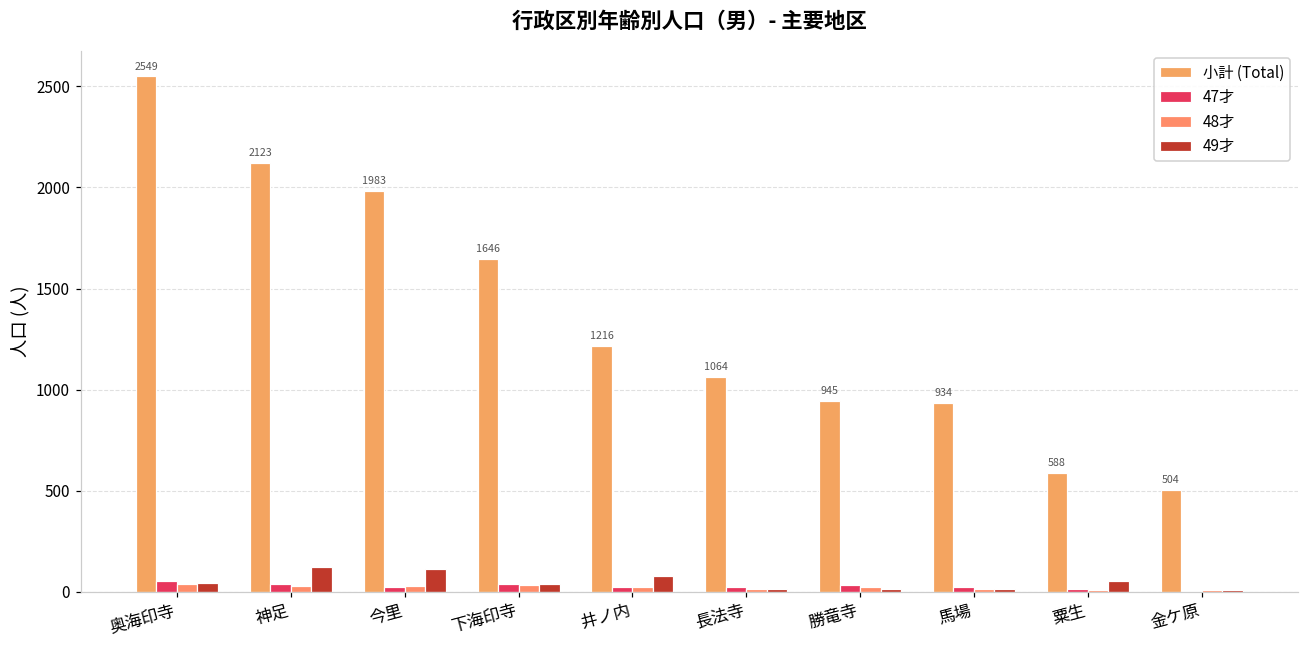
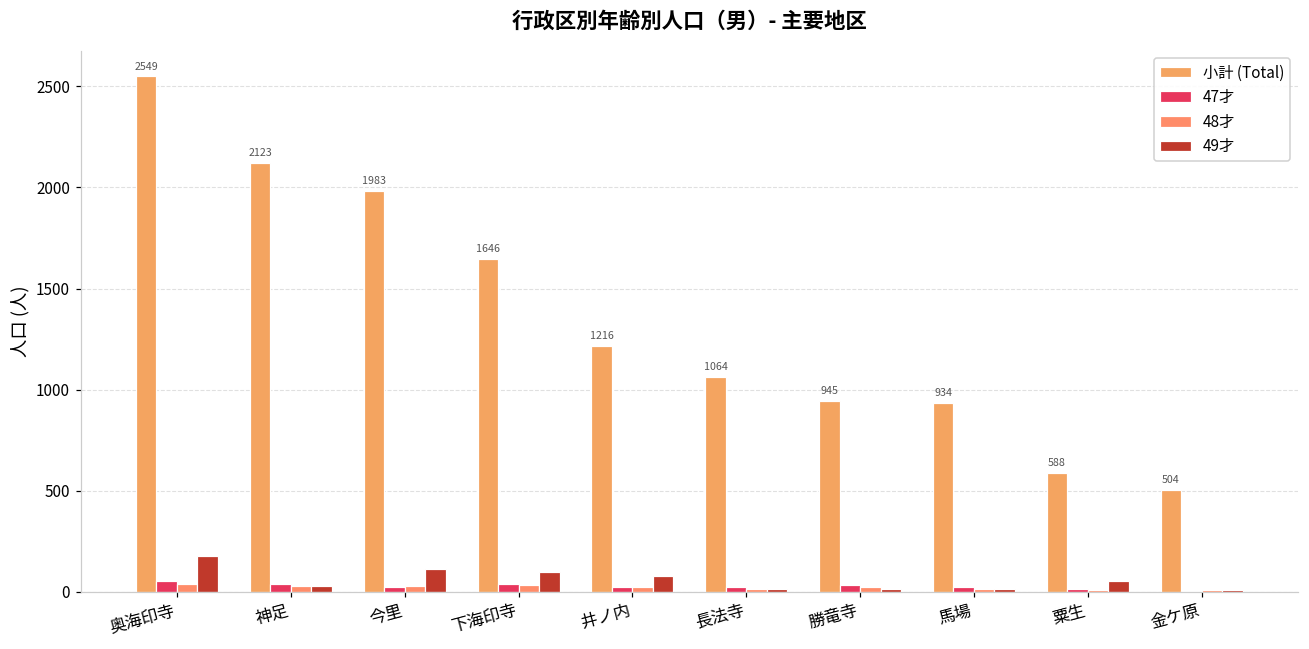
49才, 奥海印寺: 40 -> 180
49才, 神足: 120 -> 30
49才, 下海印寺: 40 -> 100
